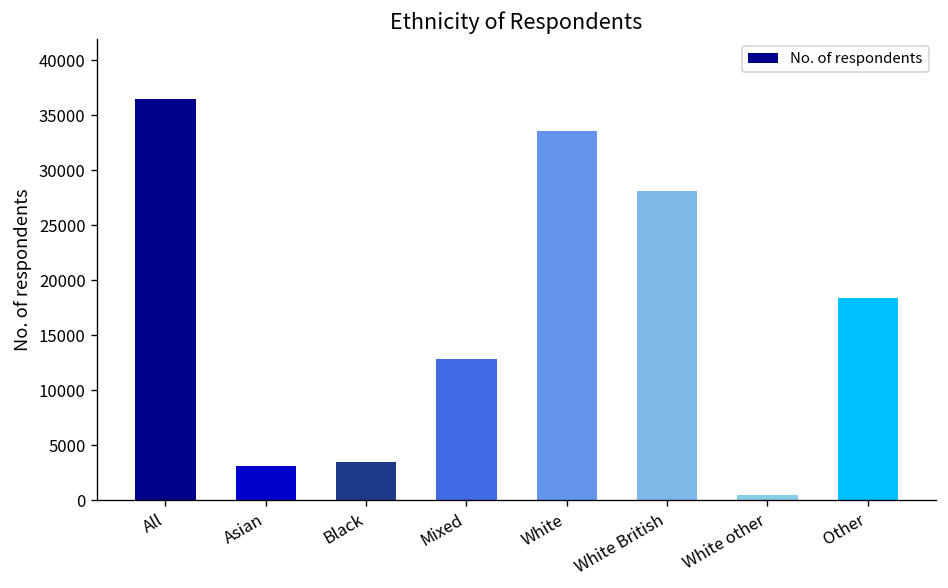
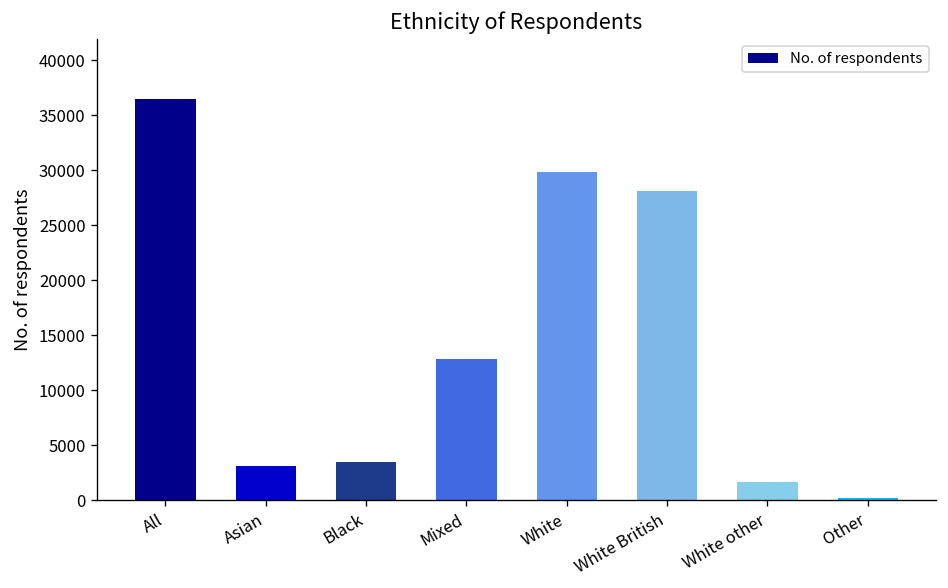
White: 34000 -> 30000
White other: 0 -> 2000
Other: 18000 -> 0
